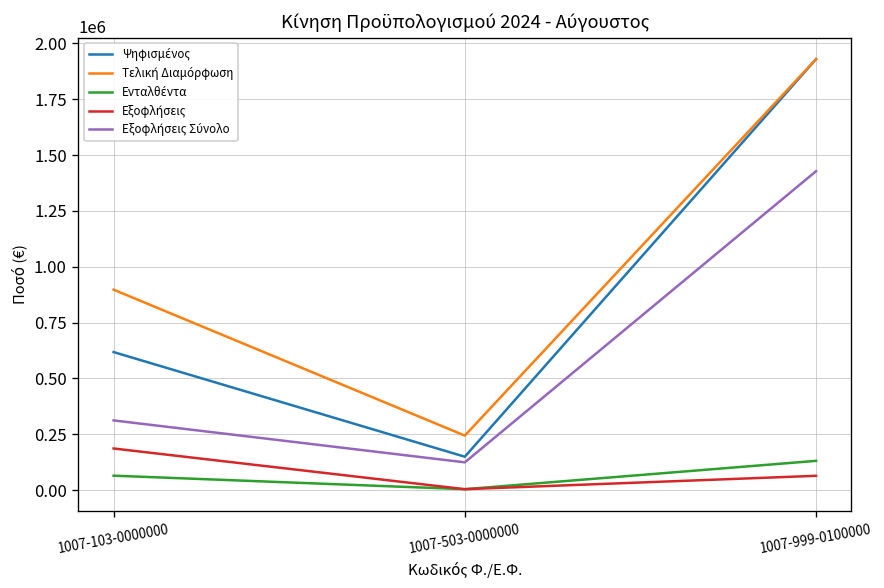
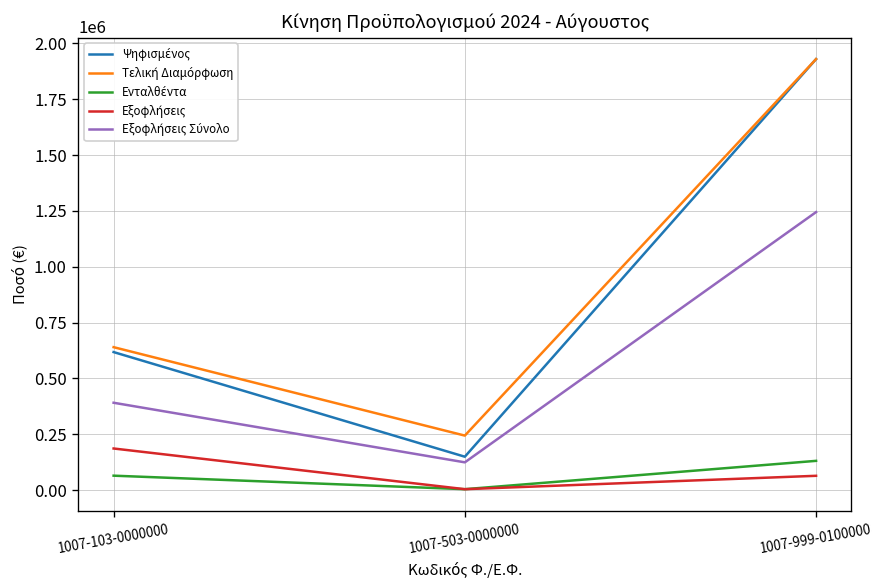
Τελική Διαμόρφωση, 1007-103-0000000: 900000 -> 640000
Εξοφλήσεις Σύνολο, 1007-103-0000000: 310000 -> 390000
Εξοφλήσεις Σύνολο, 1007-999-0100000: 1430000 -> 1240000
